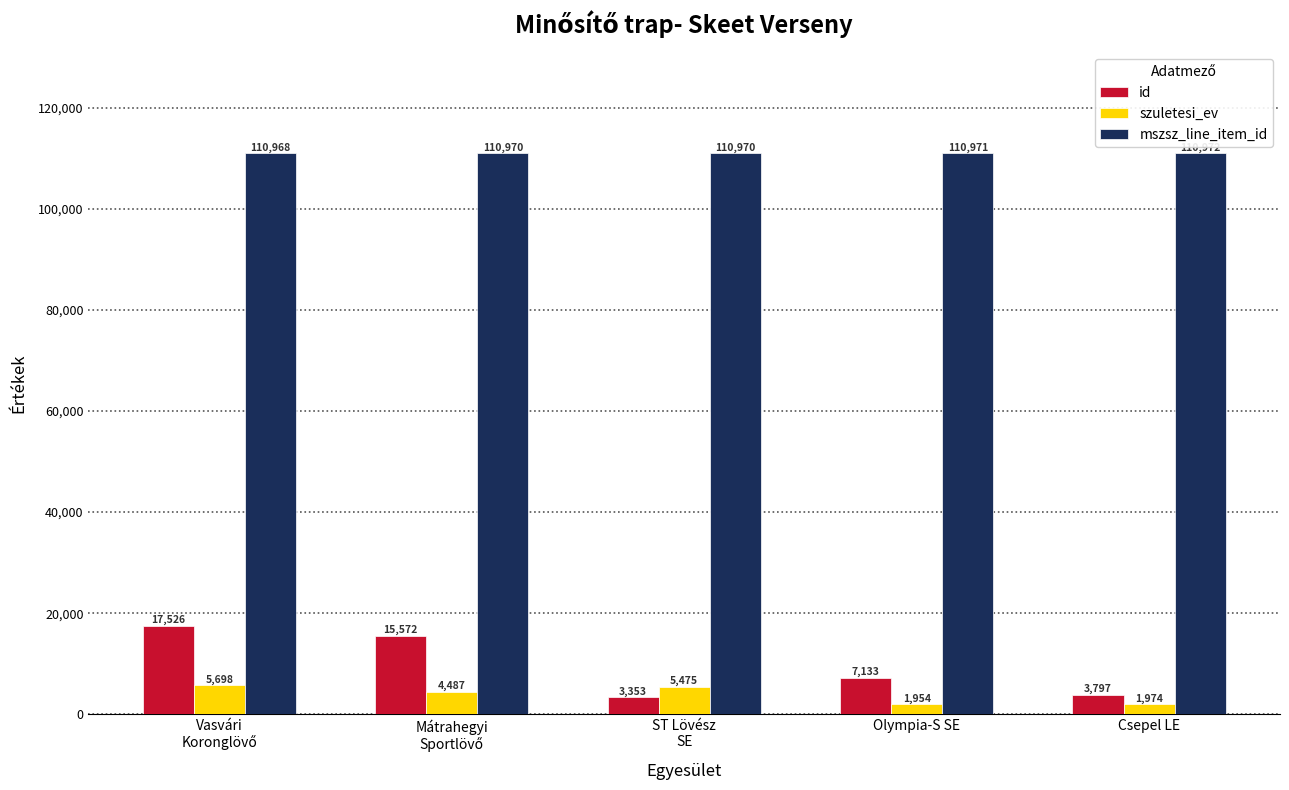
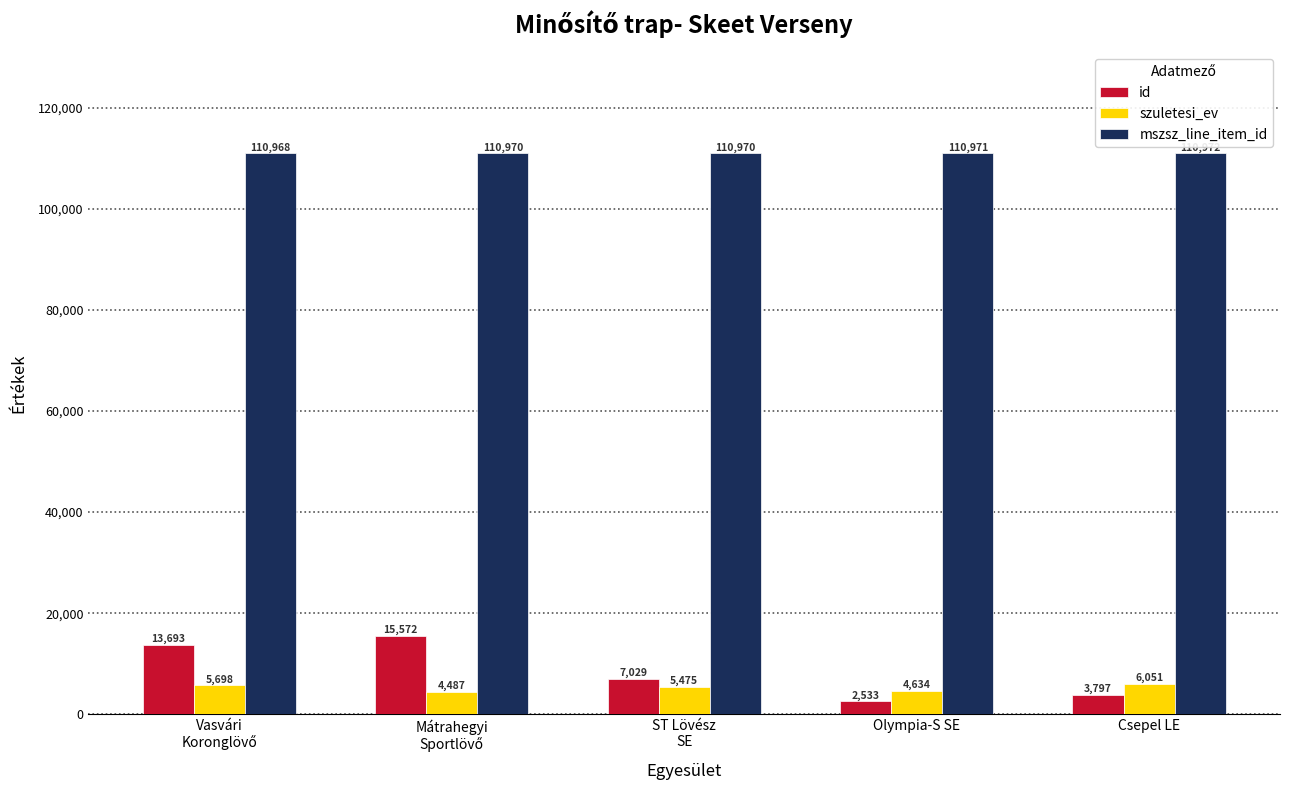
id, Vasvári Koronglövő: 17,526 -> 13,693
id, ST Lövész SE: 3,353 -> 7,029
id, Olympia-S SE: 7,133 -> 2,533
szuletesi_ev, Olympia-S SE: 1,954 -> 4,634
szuletesi_ev, Csepel LE: 1,974 -> 6,051
